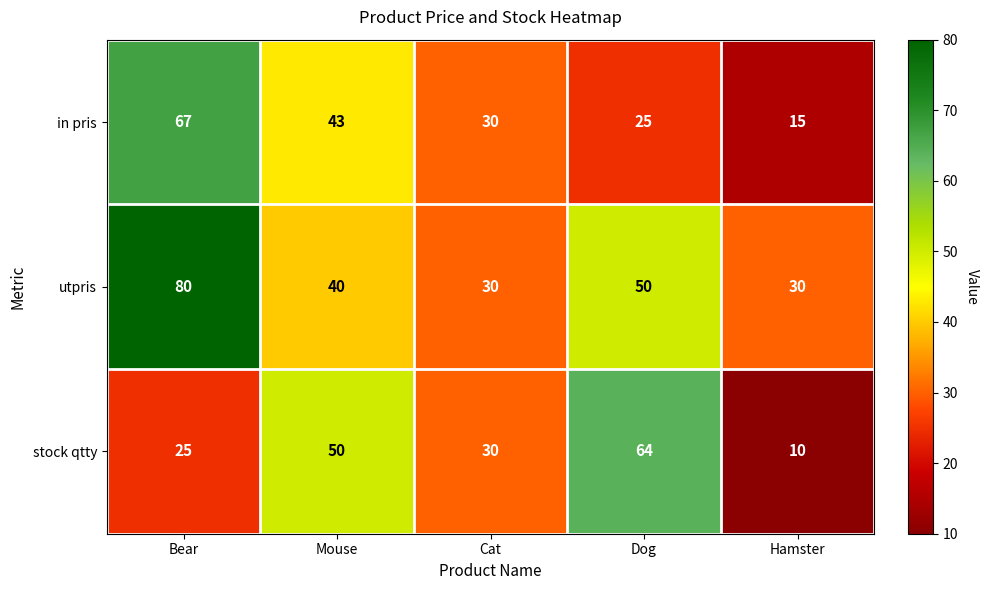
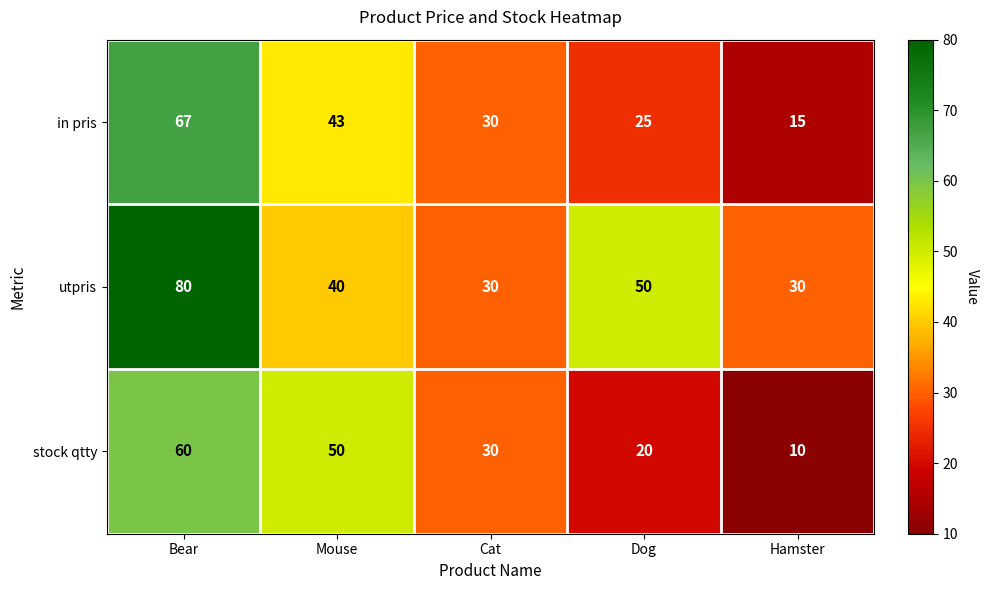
stock qtty, Bear: 25 -> 60
stock qtty, Dog: 64 -> 20
